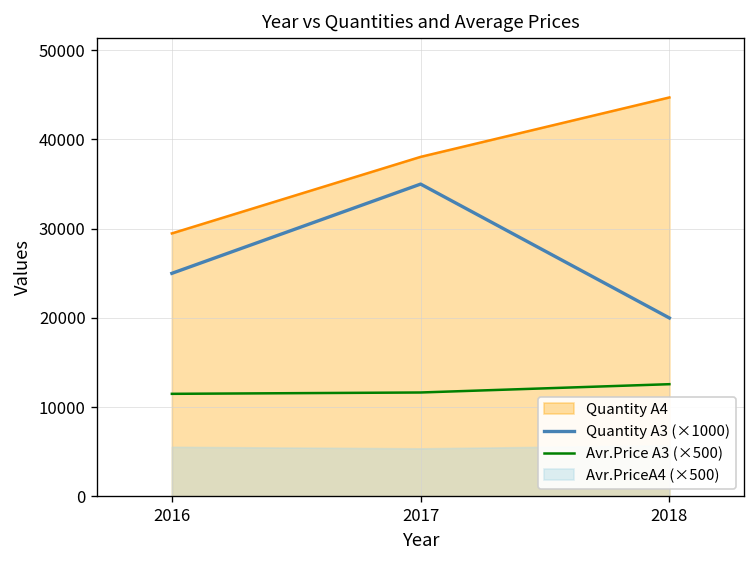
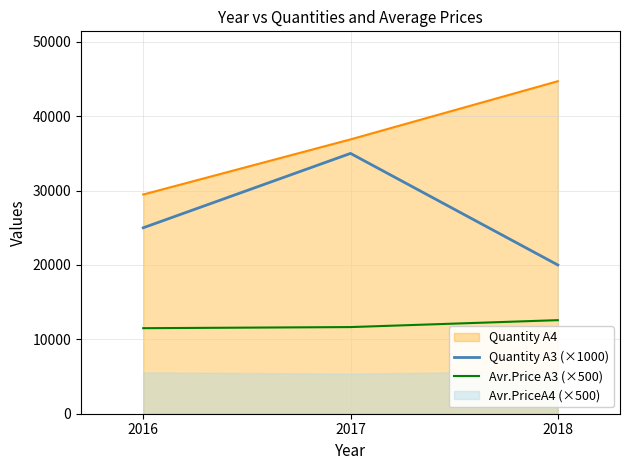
Quantity A4, 2017: 38000 -> 37000
